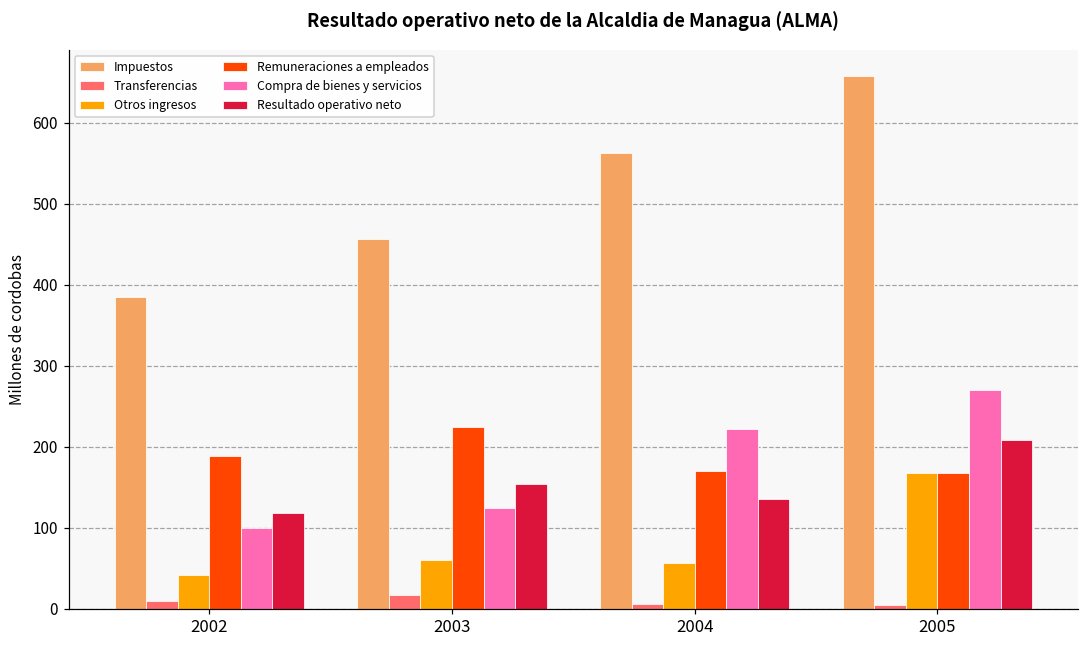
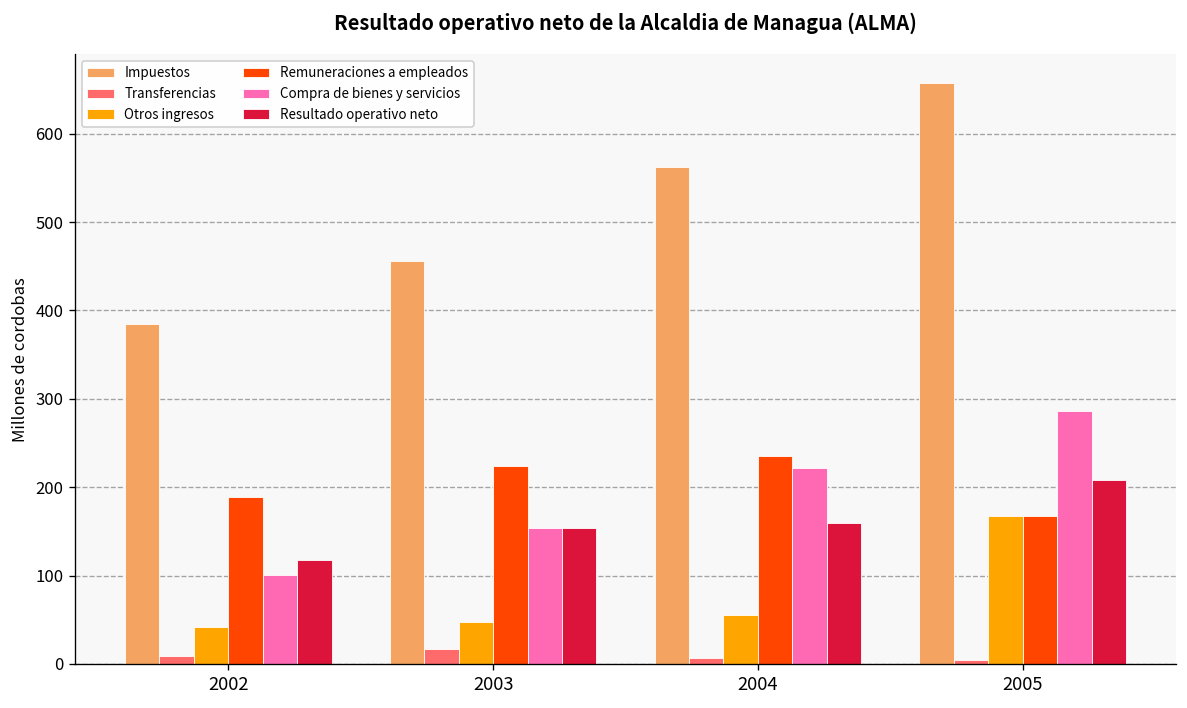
Otros ingresos, 2003: 60 -> 50
Compra de bienes y servicios, 2003: 120 -> 150
Remuneraciones a empleados, 2004: 170 -> 240
Resultado operativo neto, 2004: 140 -> 160
Compra de bienes y servicios, 2005: 270 -> 290
